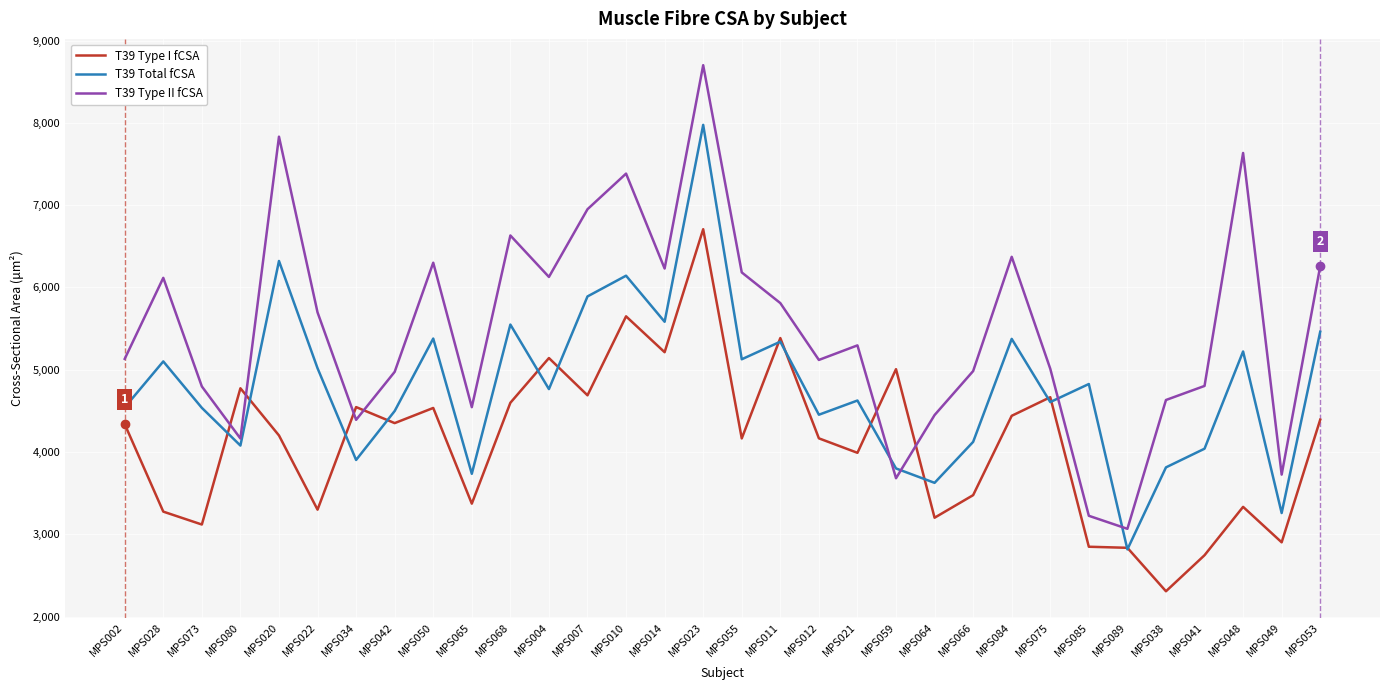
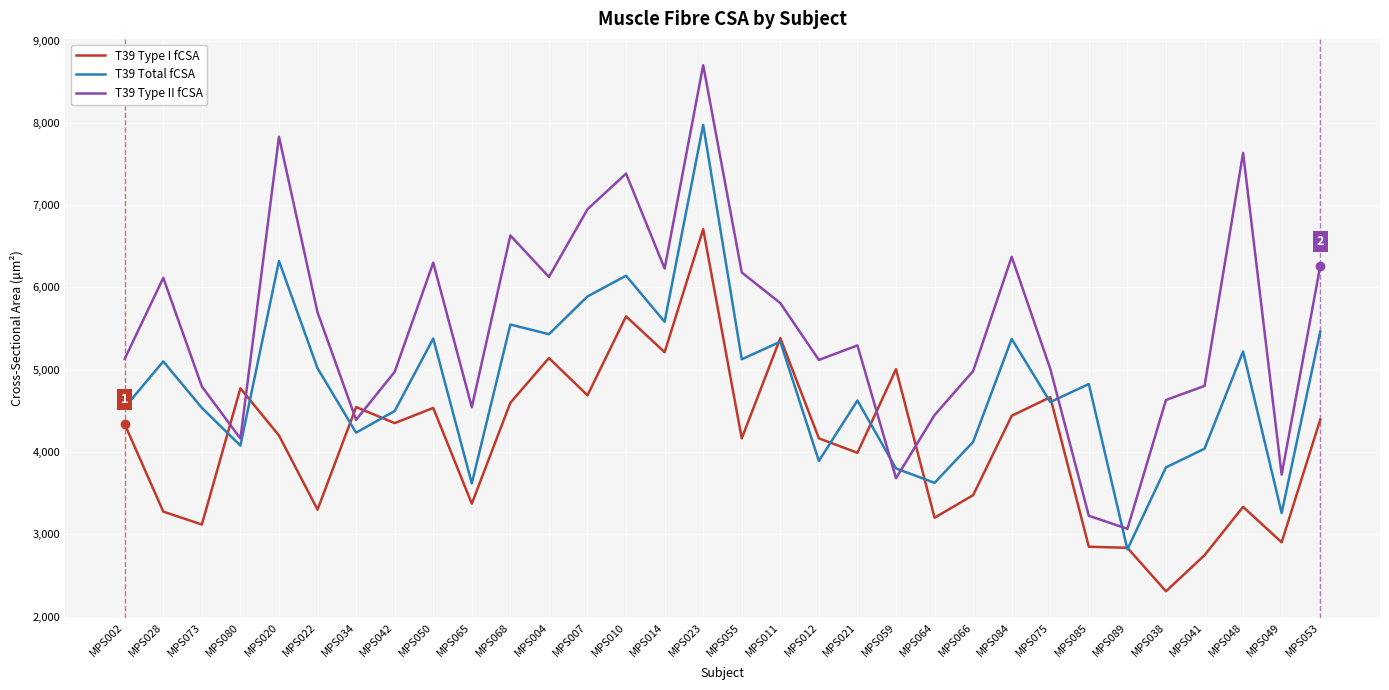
T39 Total fCSA, MPS034: 3,900 -> 4,200
T39 Total fCSA, MPS065: 3,700 -> 3,600
T39 Total fCSA, MPS004: 4,800 -> 5,400
T39 Total fCSA, MPS012: 4,500 -> 3,900
